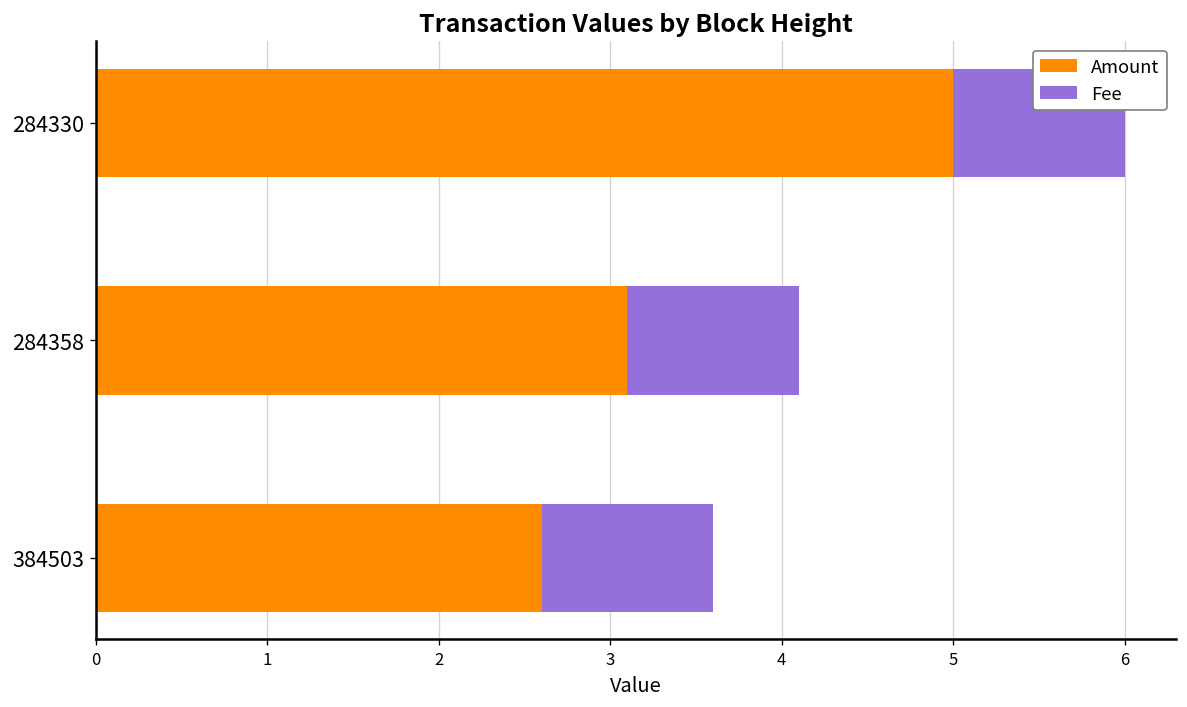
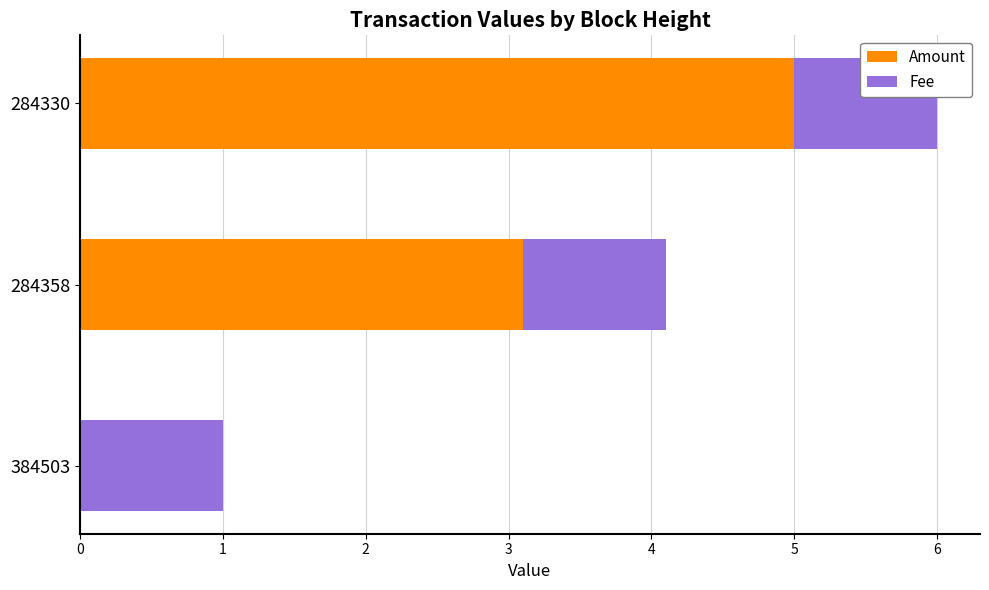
Amount, 384503: 2.6 -> 0.0
